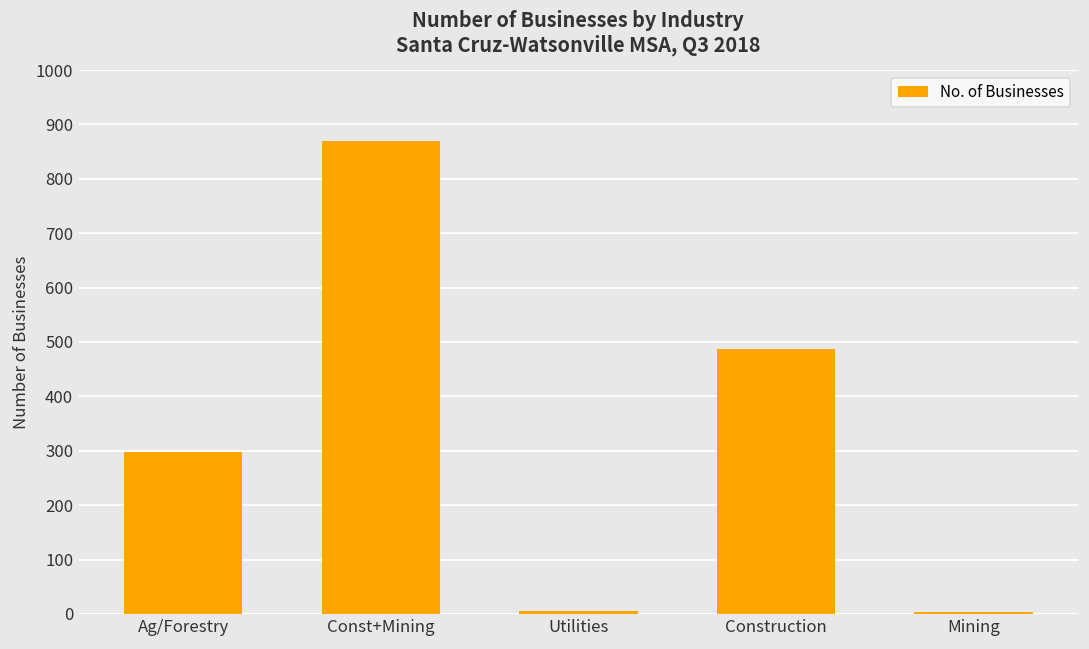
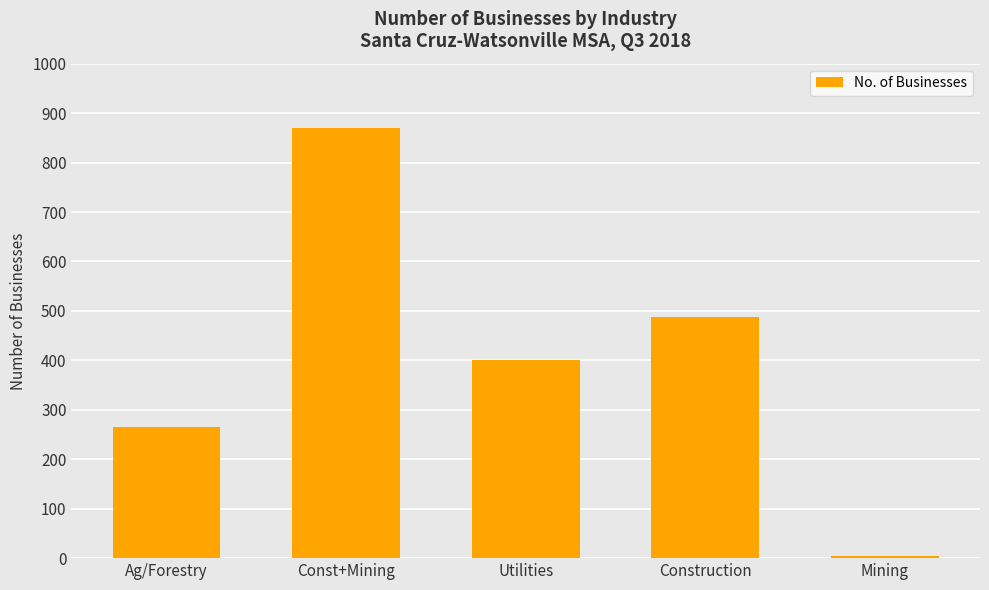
Ag/Forestry: 300 -> 270
Utilities: 10 -> 400
